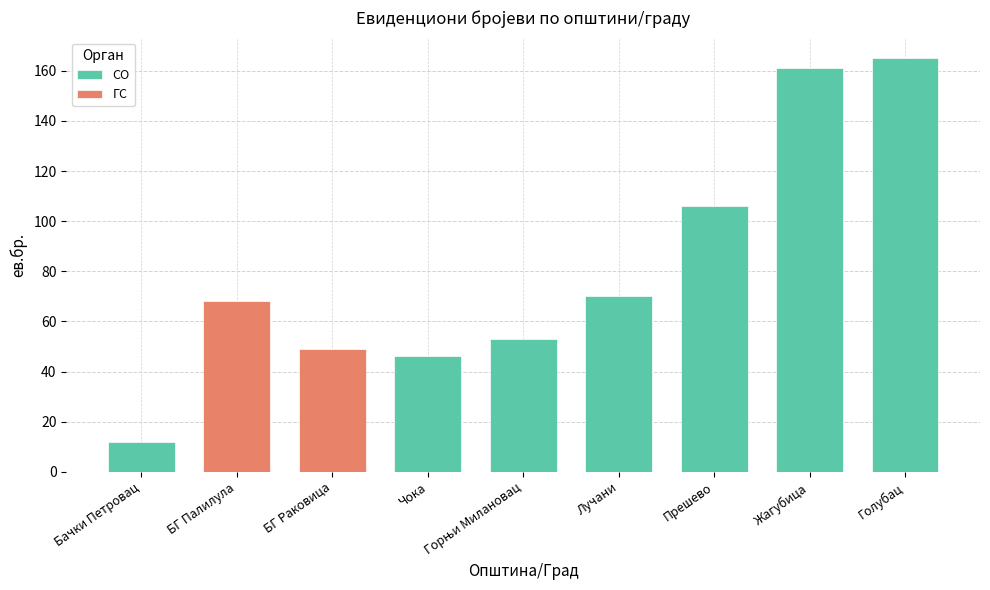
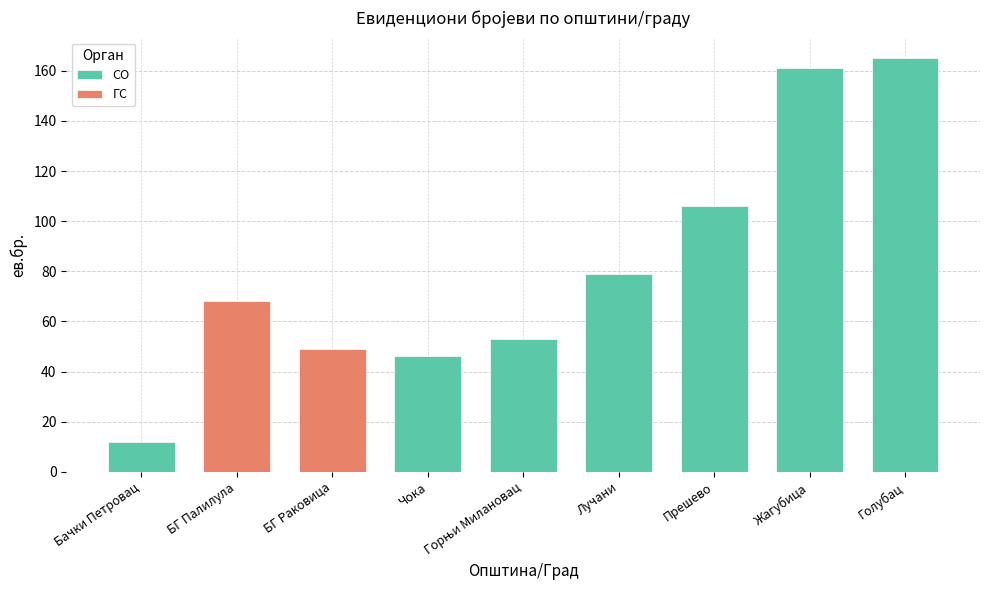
СО, Лучани: 70 -> 79
